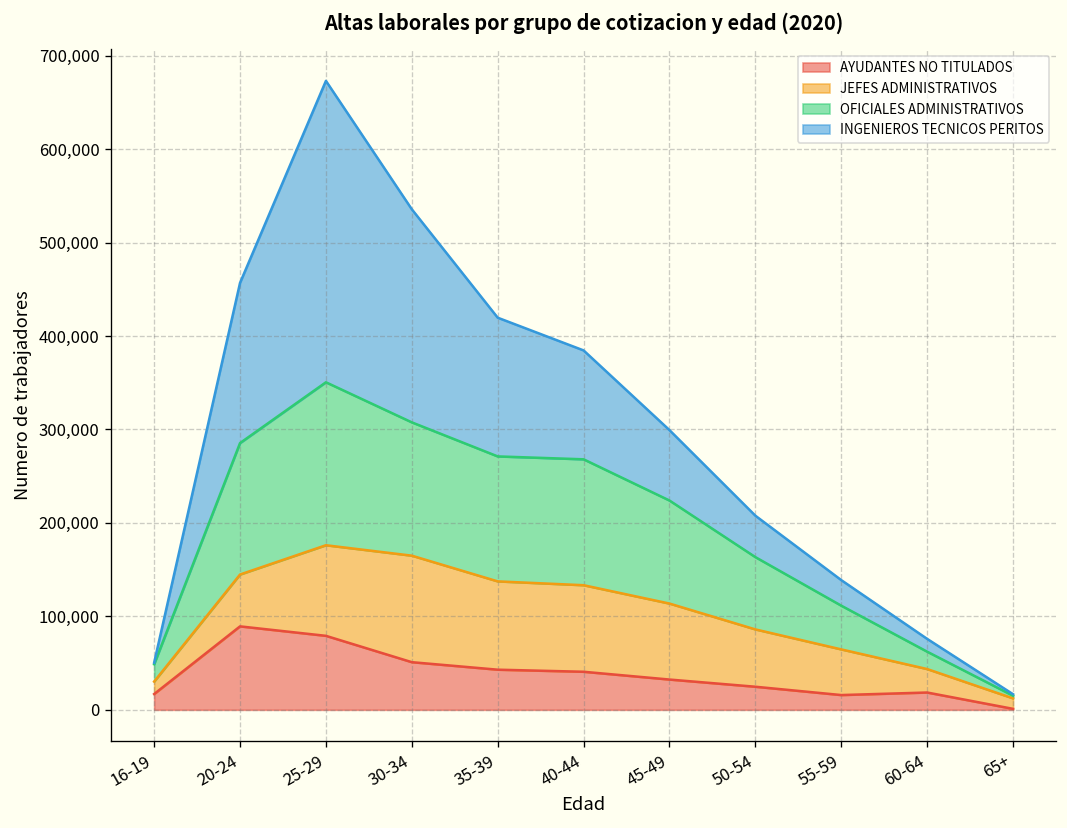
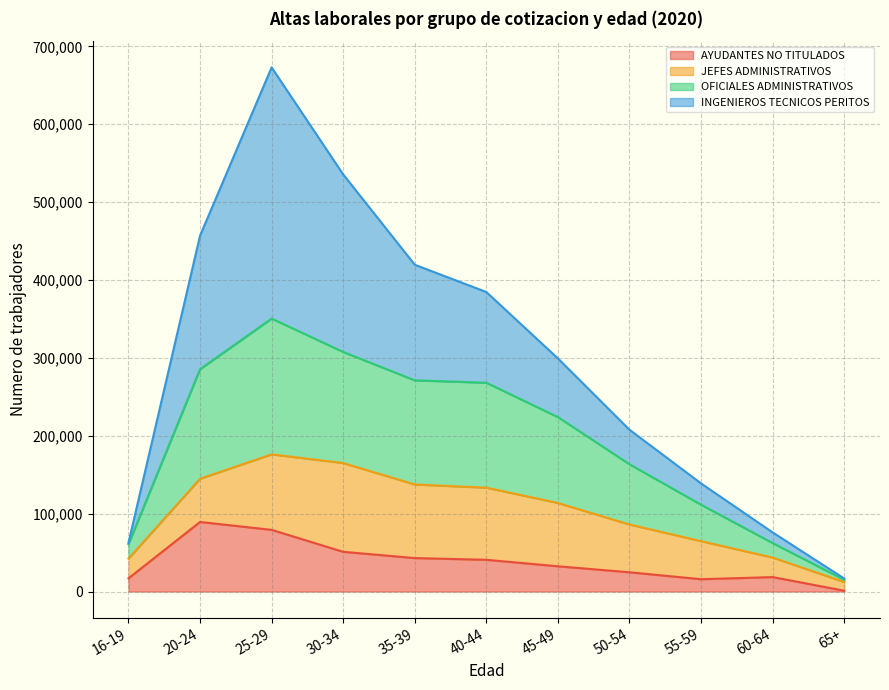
JEFES ADMINISTRATIVOS, 16-19: 10,000 -> 30,000
